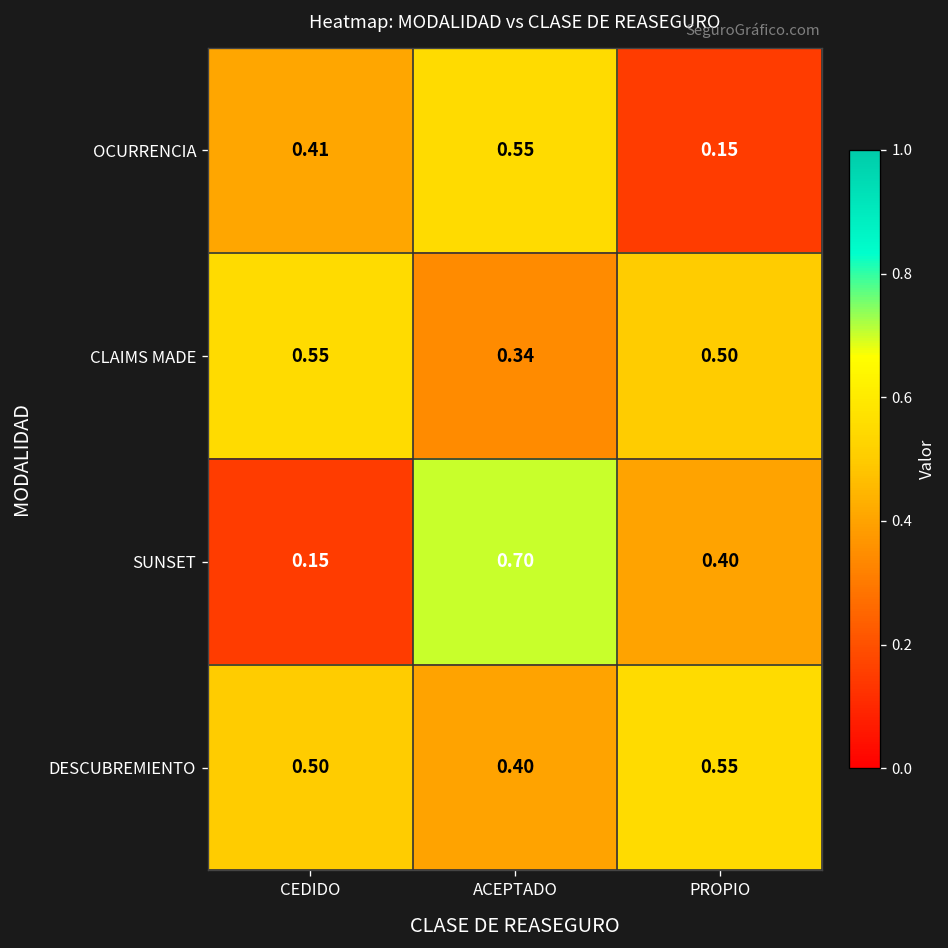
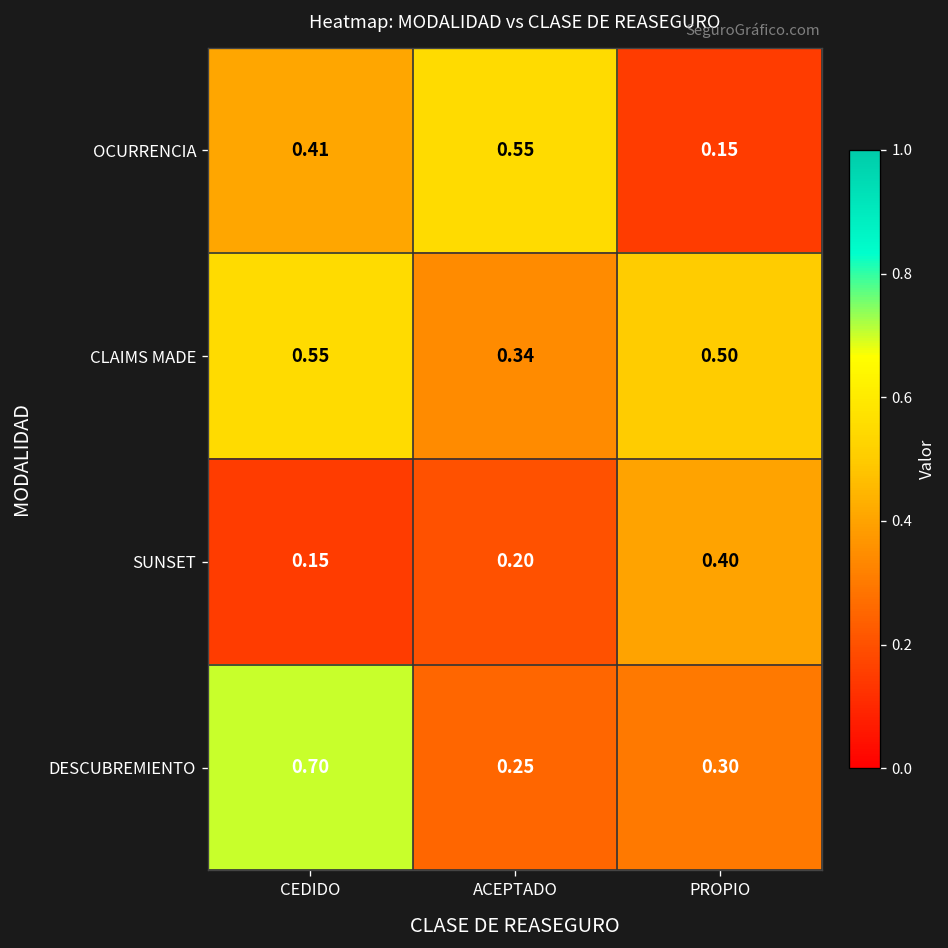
SUNSET, ACEPTADO: 0.70 -> 0.20
DESCUBREMIENTO, CEDIDO: 0.50 -> 0.70
DESCUBREMIENTO, ACEPTADO: 0.40 -> 0.25
DESCUBREMIENTO, PROPIO: 0.55 -> 0.30
